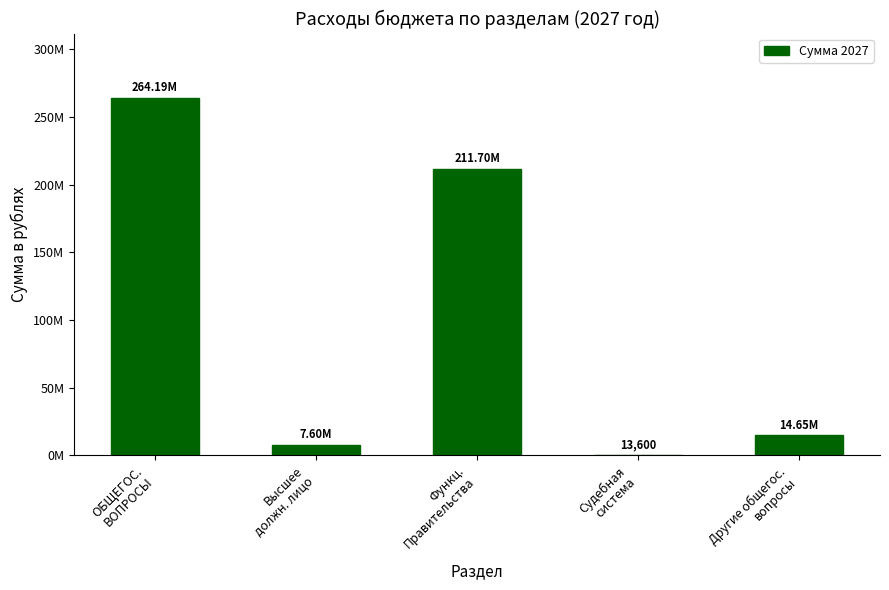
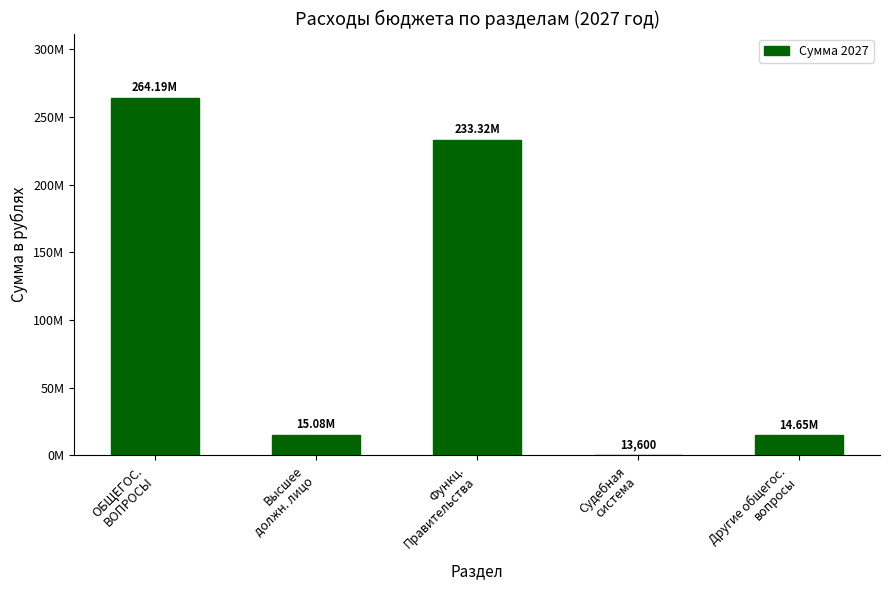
Высшее должн. лицо: 7.60M -> 15.08M
Функц. Правительства: 211.70M -> 233.32M
